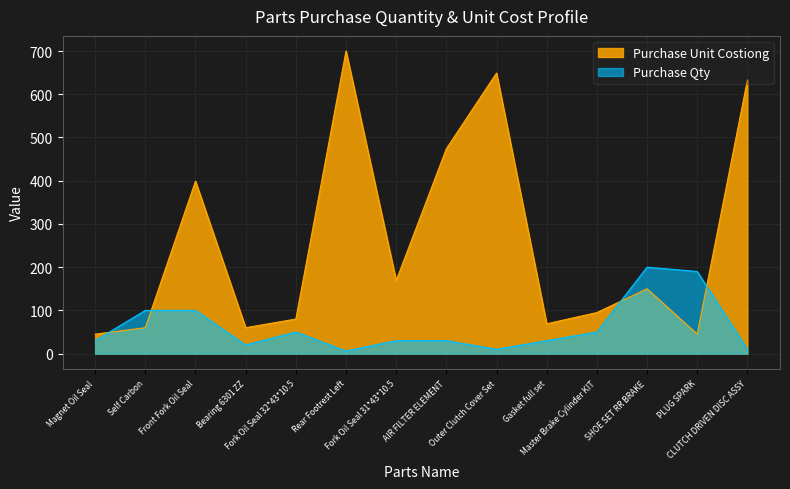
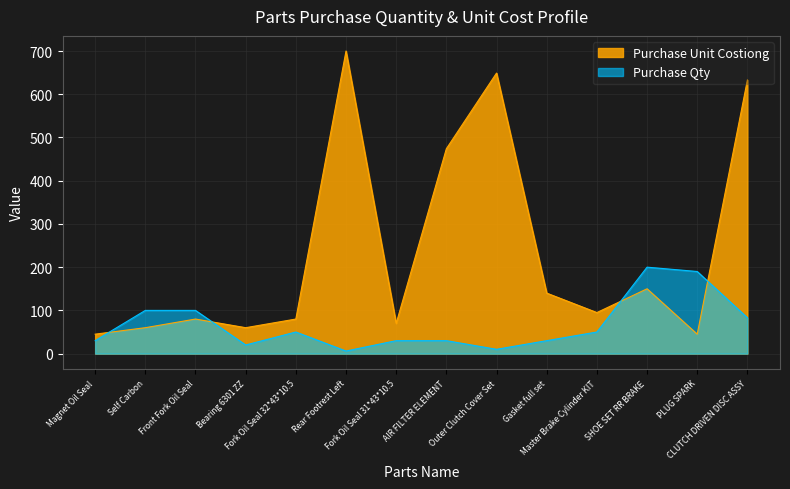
Purchase Unit Costiong, Front Fork Oil Seal: 400 -> 80
Purchase Unit Costiong, Fork Oil Seal 31*43*10.5: 170 -> 70
Purchase Unit Costiong, Gasket full set: 70 -> 140
Purchase Qty, CLUTCH DRIVEN DISC ASSY: 10 -> 80
